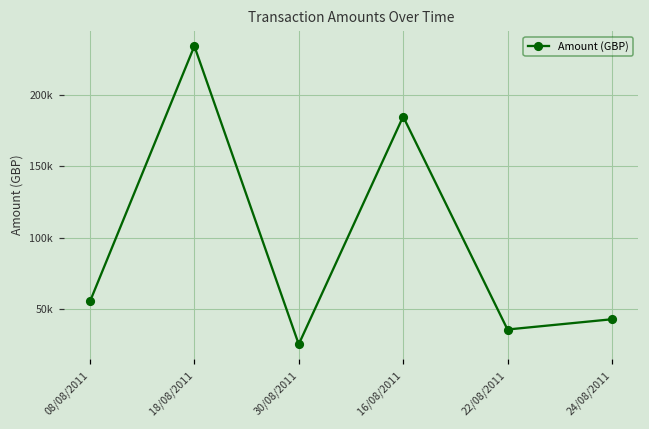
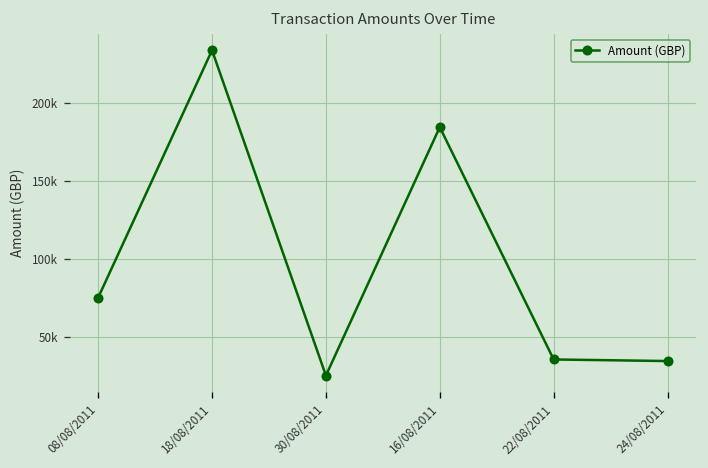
08/08/2011: 55000 -> 75000
24/08/2011: 43000 -> 35000
